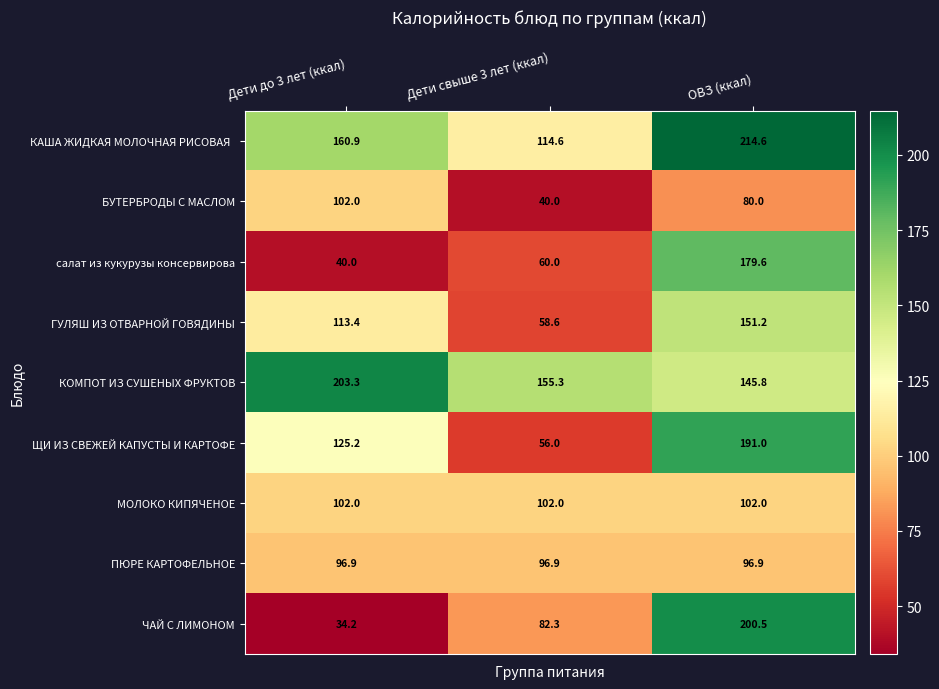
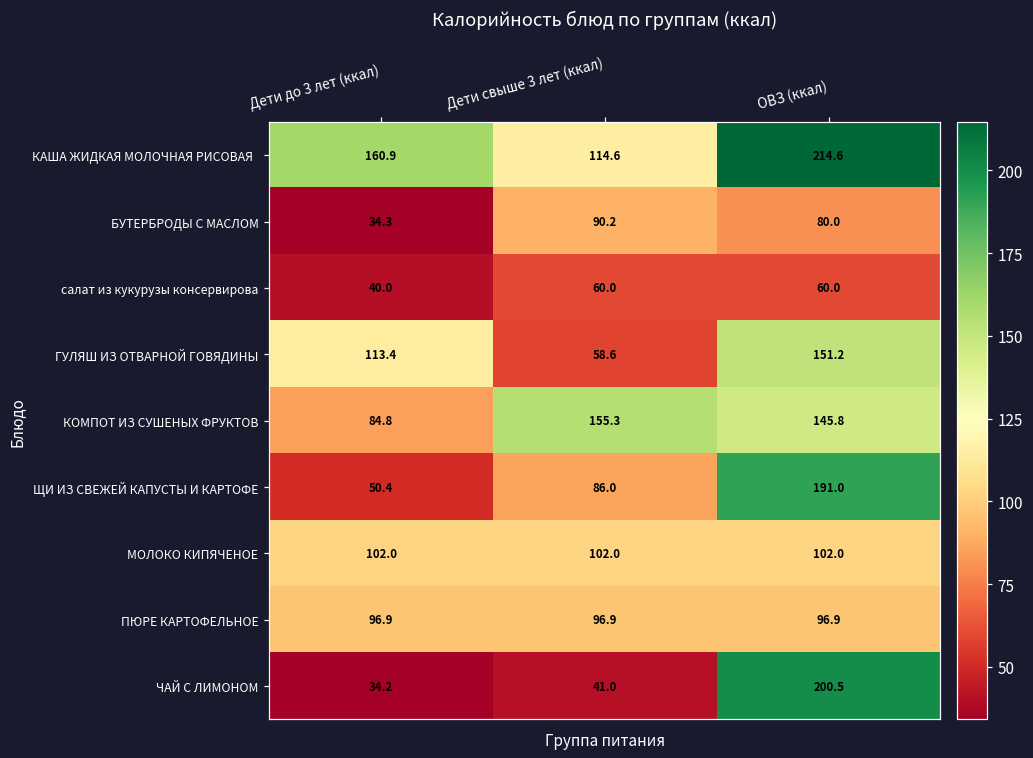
БУТЕРБРОДЫ С МАСЛОМ, Дети до 3 лет (ккал): 102.0 -> 34.3
БУТЕРБРОДЫ С МАСЛОМ, Дети свыше 3 лет (ккал): 40.0 -> 90.2
салат из кукурузы консервирова, ОВЗ (ккал): 179.6 -> 60.0
КОМПОТ ИЗ СУШЕНЫХ ФРУКТОВ, Дети до 3 лет (ккал): 203.3 -> 84.8
ЩИ ИЗ СВЕЖЕЙ КАПУСТЫ И КАРТОФЕ, Дети до 3 лет (ккал): 125.2 -> 50.4
ЩИ ИЗ СВЕЖЕЙ КАПУСТЫ И КАРТОФЕ, Дети свыше 3 лет (ккал): 56.0 -> 86.0
ЧАЙ С ЛИМОНОМ, Дети свыше 3 лет (ккал): 82.3 -> 41.0
